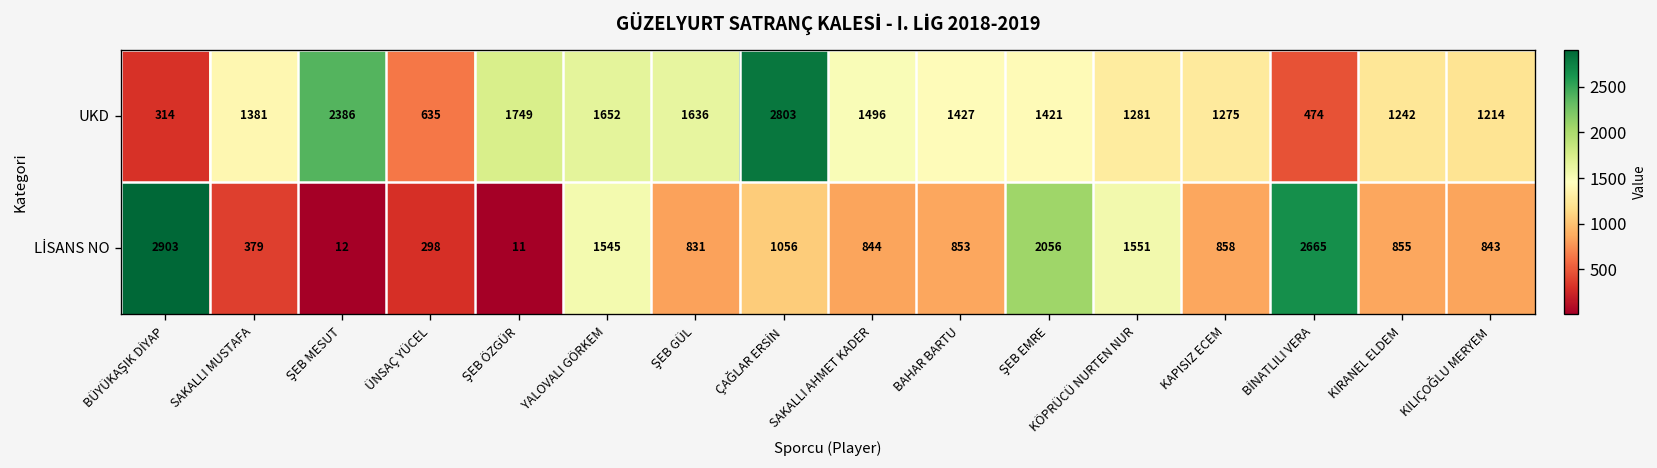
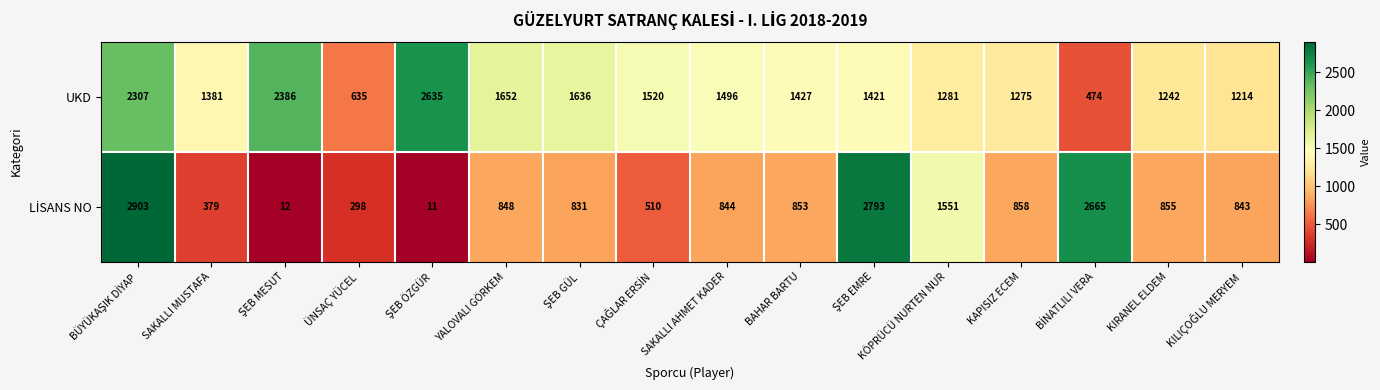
UKD, BÜYÜKAŞIK DİYAP: 314 -> 2307
UKD, ŞEB ÖZGÜR: 1749 -> 2635
UKD, ÇAĞLAR ERSİN: 2803 -> 1520
LİSANS NO, YALOVALI GÖRKEM: 1545 -> 848
LİSANS NO, ÇAĞLAR ERSİN: 1056 -> 510
LİSANS NO, ŞEB EMRE: 2056 -> 2793
